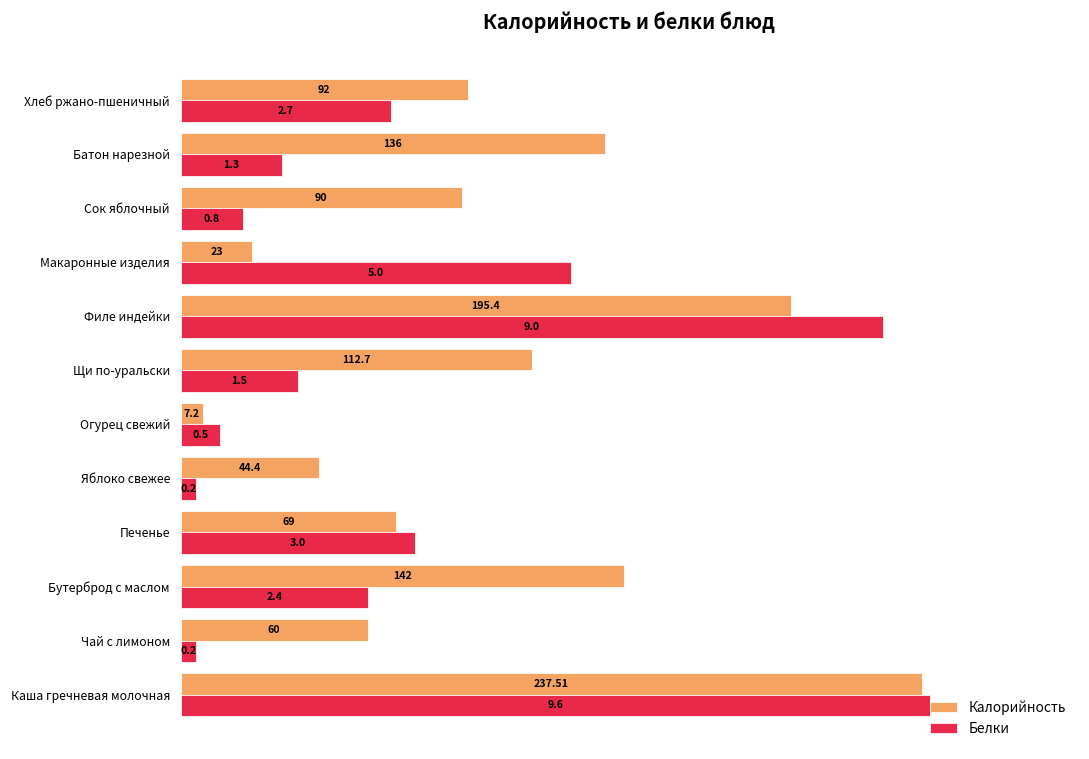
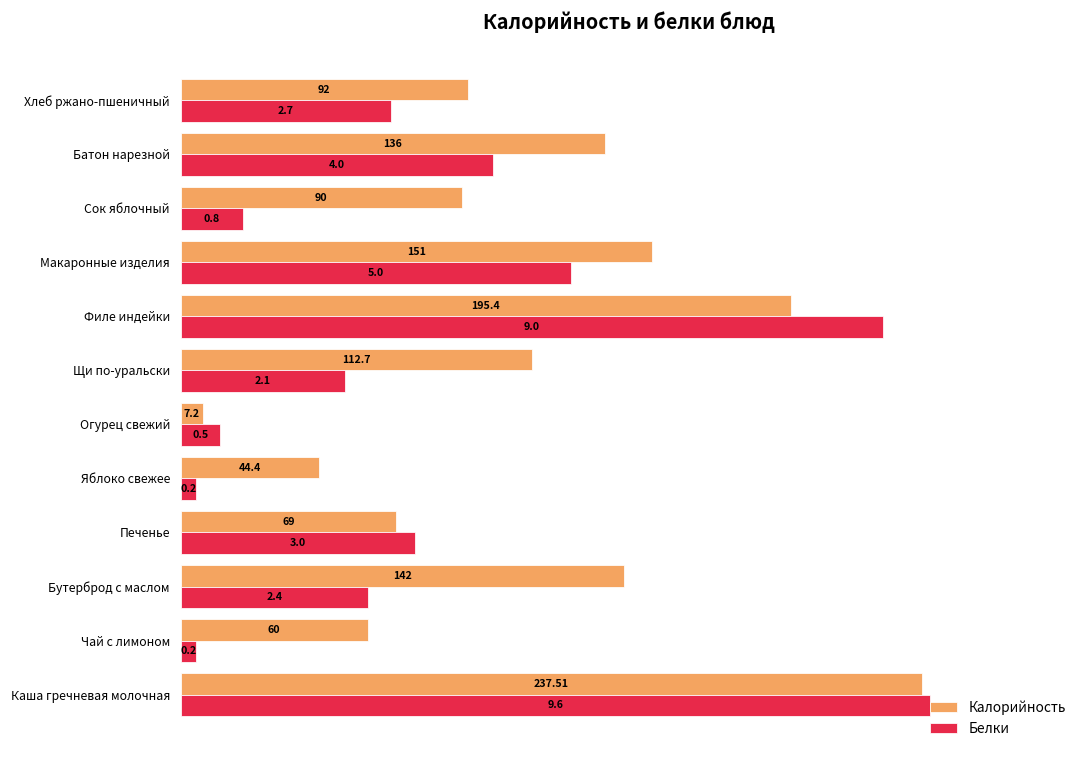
Белки, Батон нарезной: 1.3 -> 4.0
Калорийность, Макаронные изделия: 23 -> 151
Белки, Щи по-уральски: 1.5 -> 2.1
